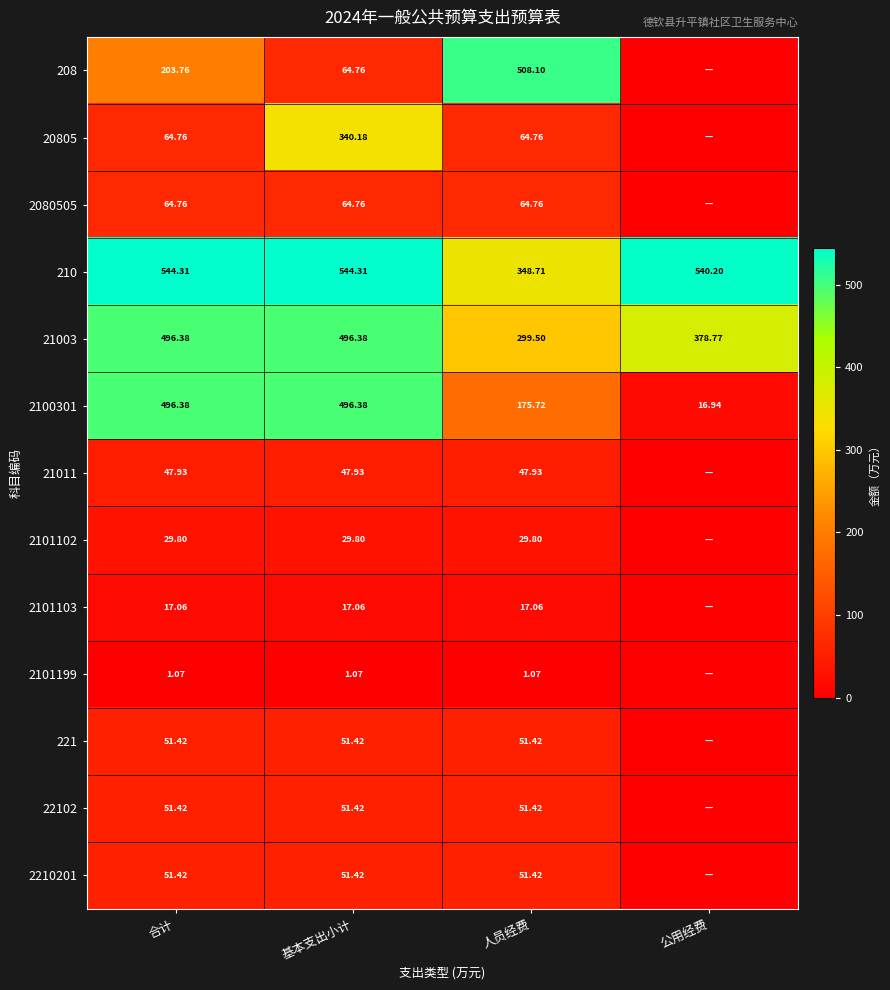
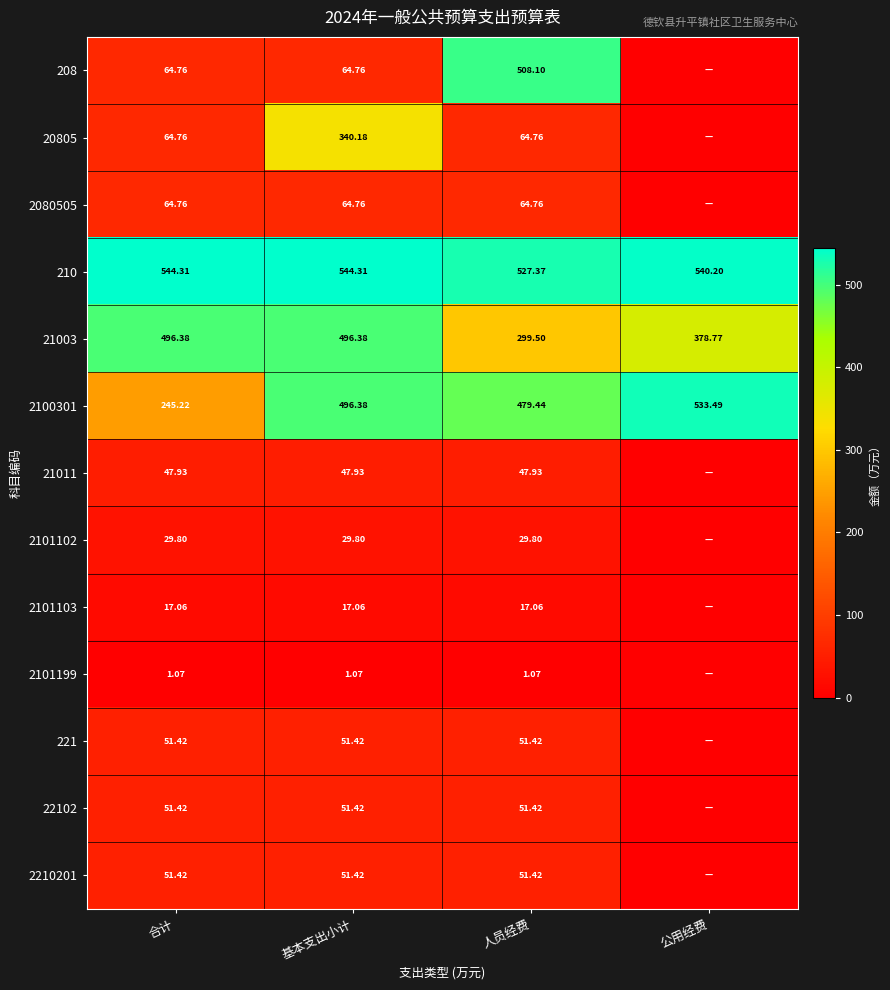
208, 合计: 203.76 -> 64.76
210, 人员经费: 348.71 -> 527.37
2100301, 合计: 496.38 -> 245.22
2100301, 人员经费: 175.72 -> 479.44
2100301, 公用经费: 16.94 -> 533.49
